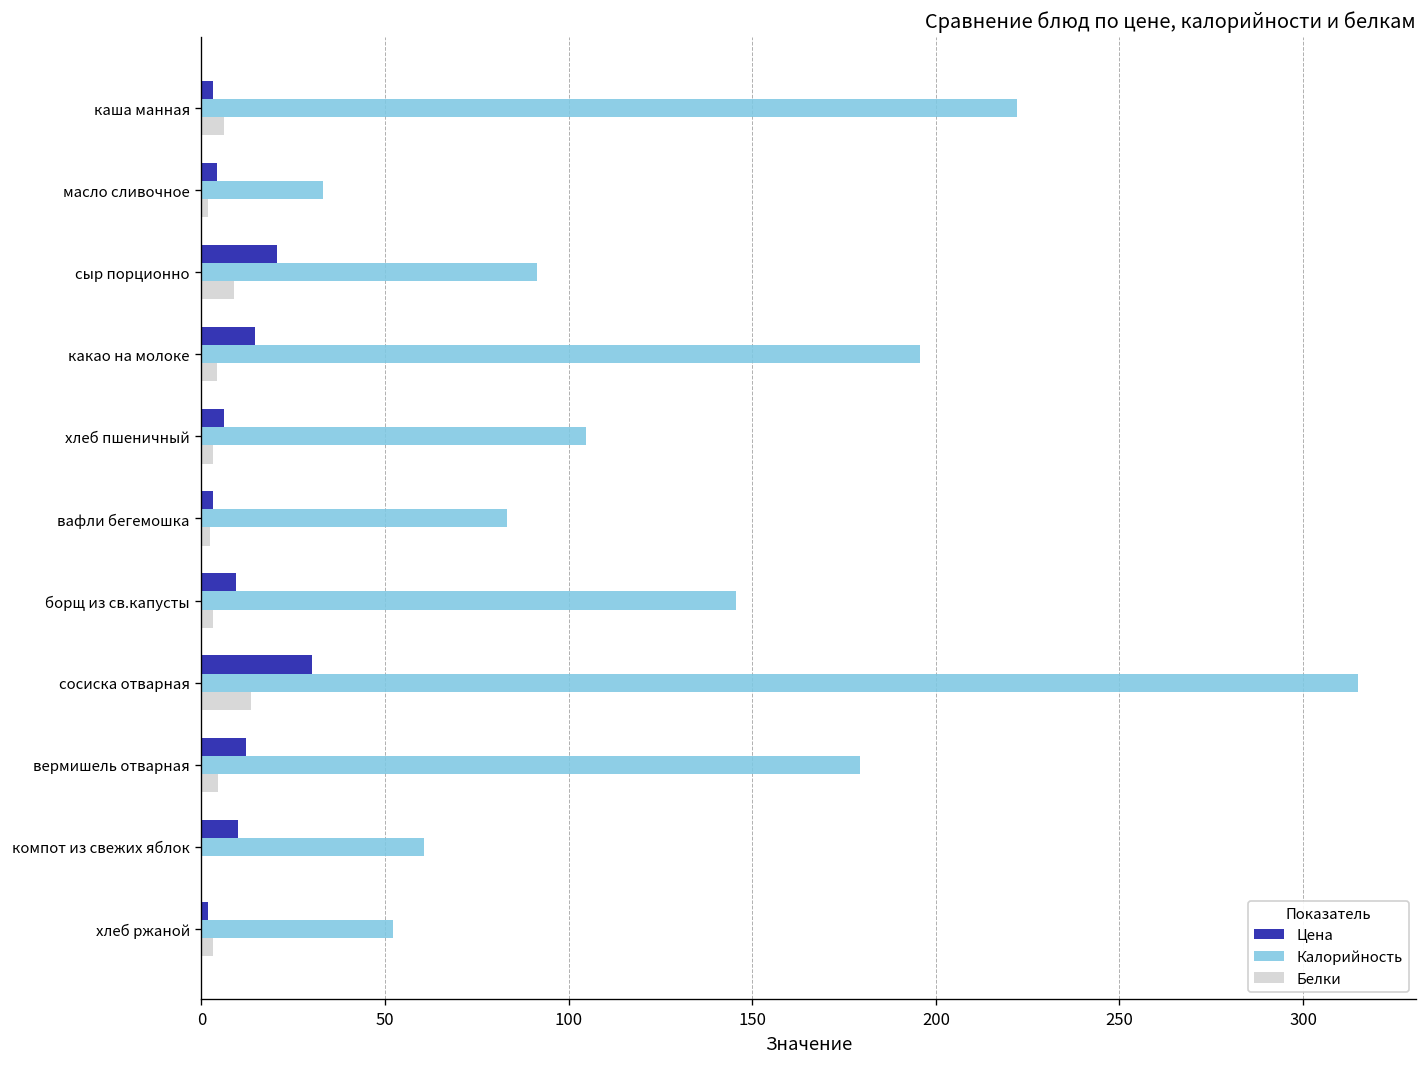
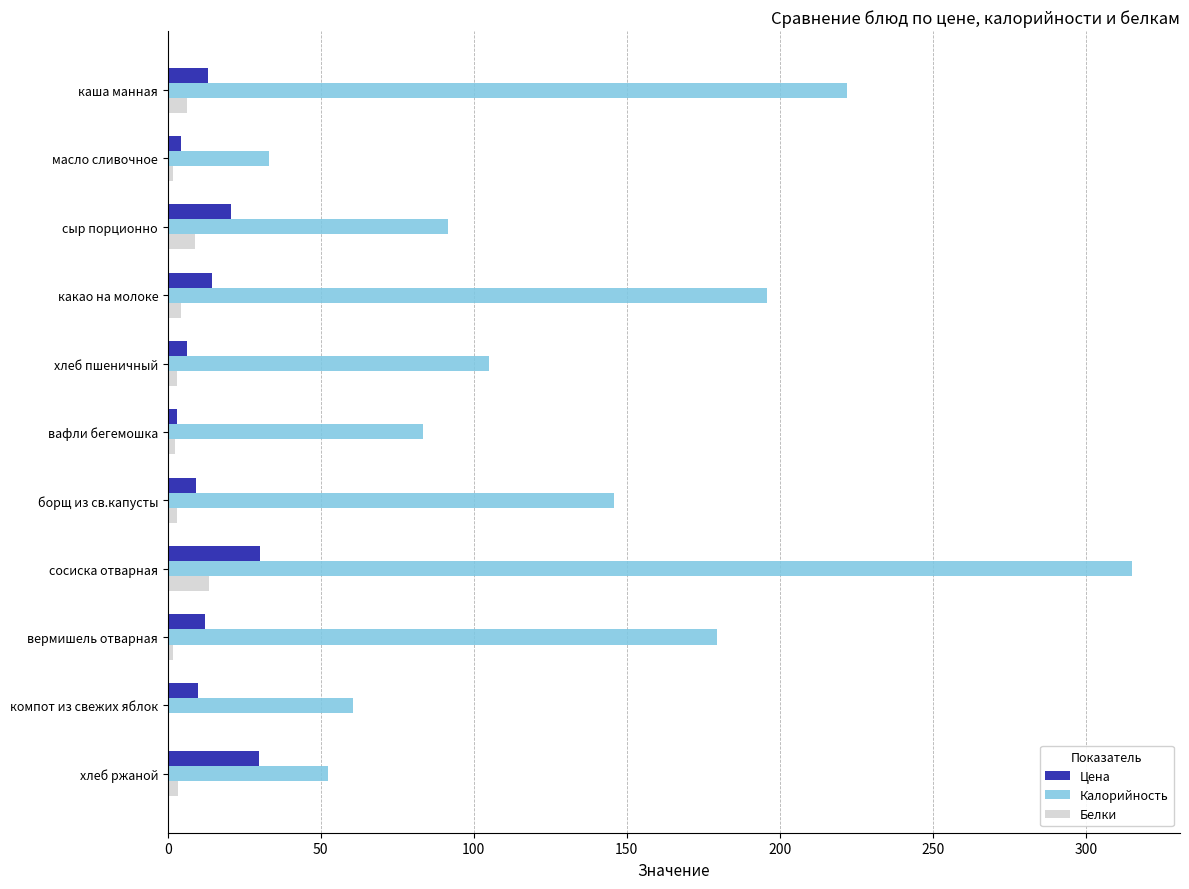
Цена, каша манная: 3 -> 13
Белки, вермишель отварная: 4 -> 2
Цена, хлеб ржаной: 2 -> 30
